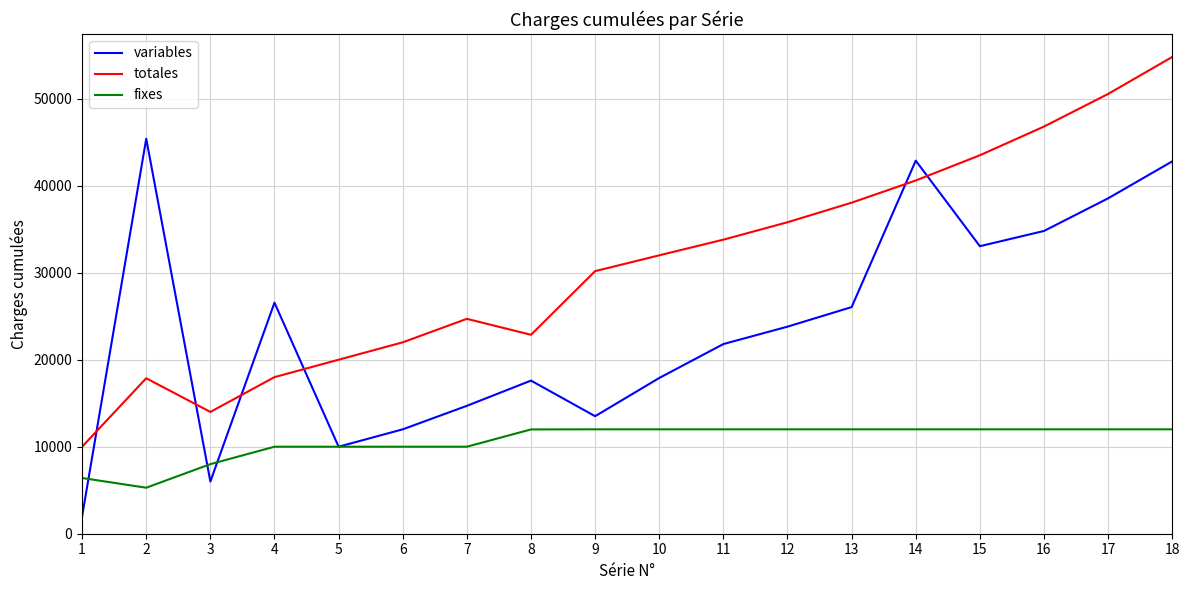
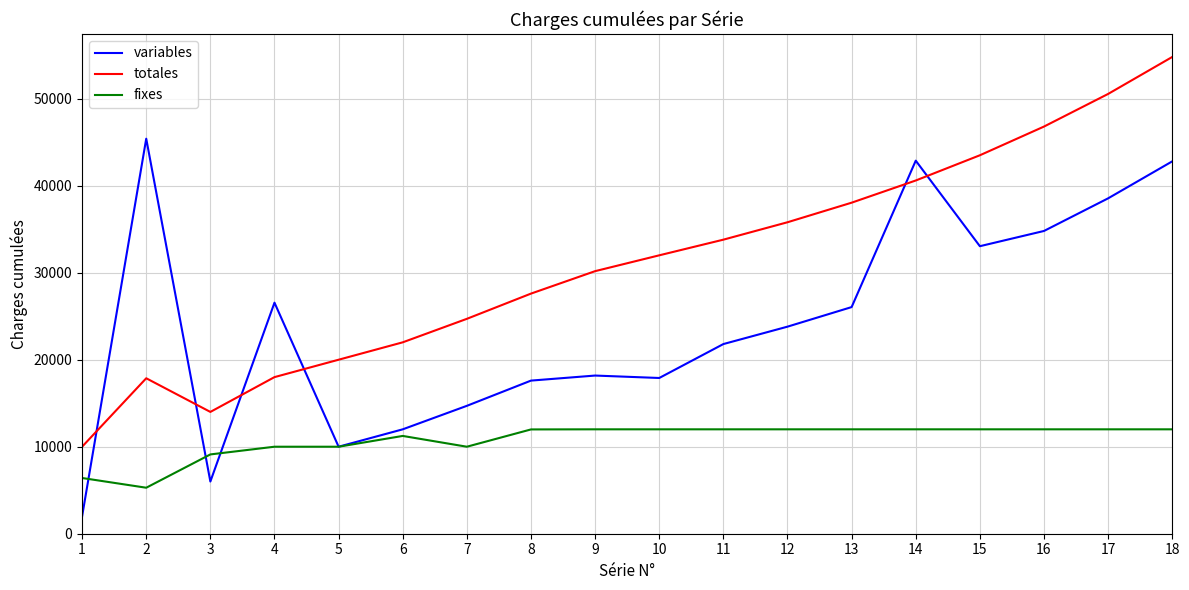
fixes, 3: 8000 -> 9000
fixes, 6: 10000 -> 11000
totales, 8: 23000 -> 28000
variables, 9: 14000 -> 18000
